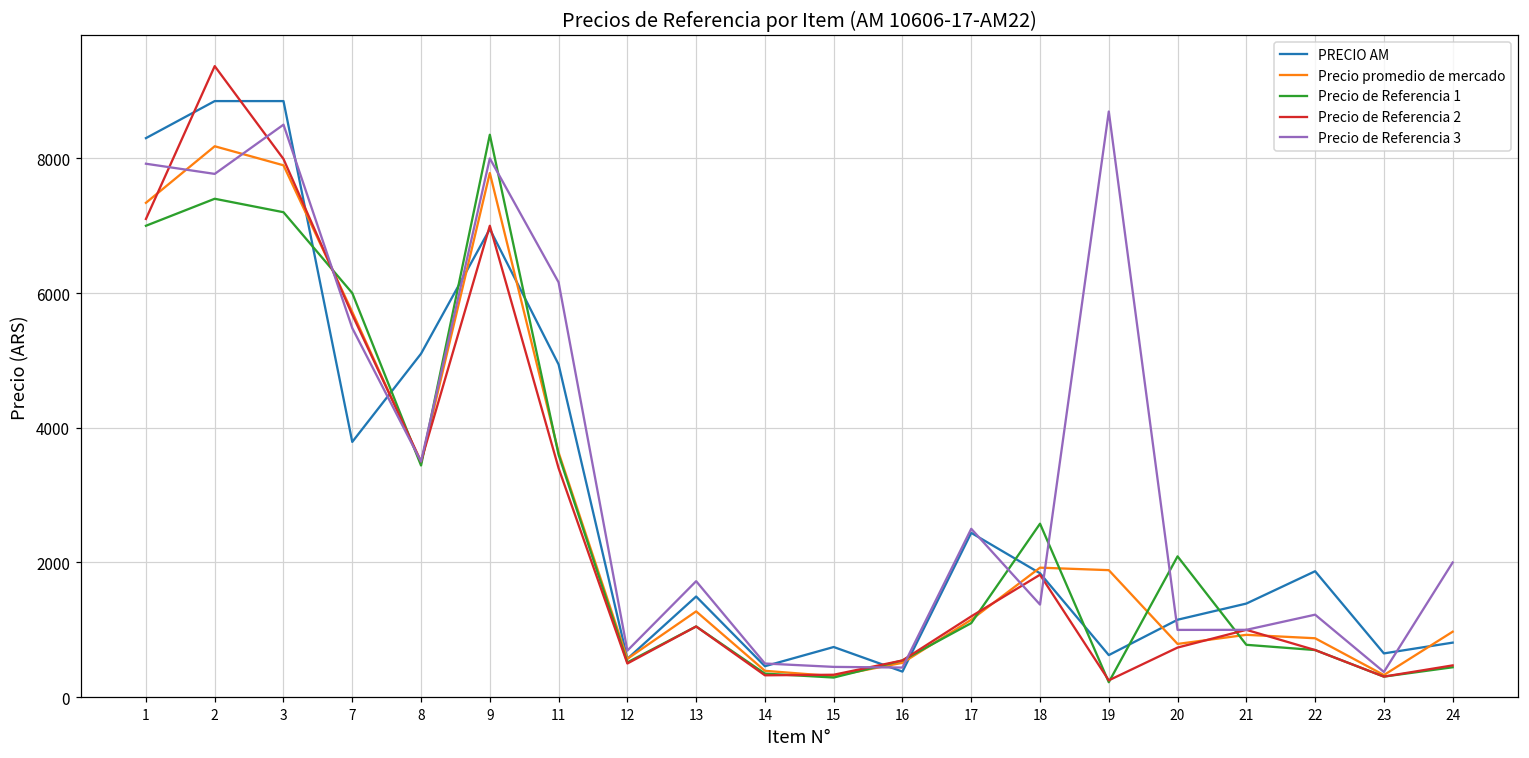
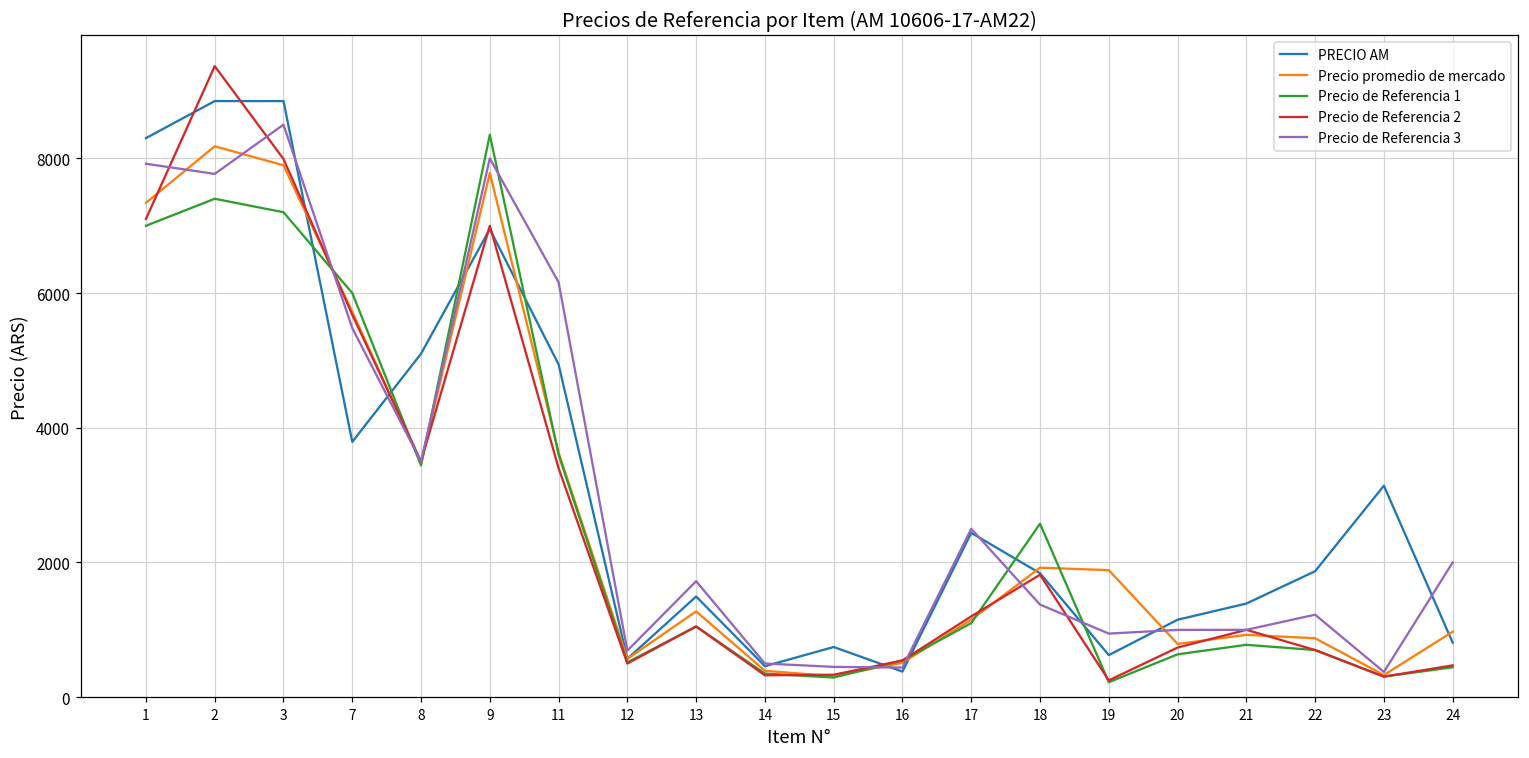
Precio de Referencia 3, 19: 8700 -> 900
Precio de Referencia 1, 20: 2100 -> 600
PRECIO AM, 23: 700 -> 3100
